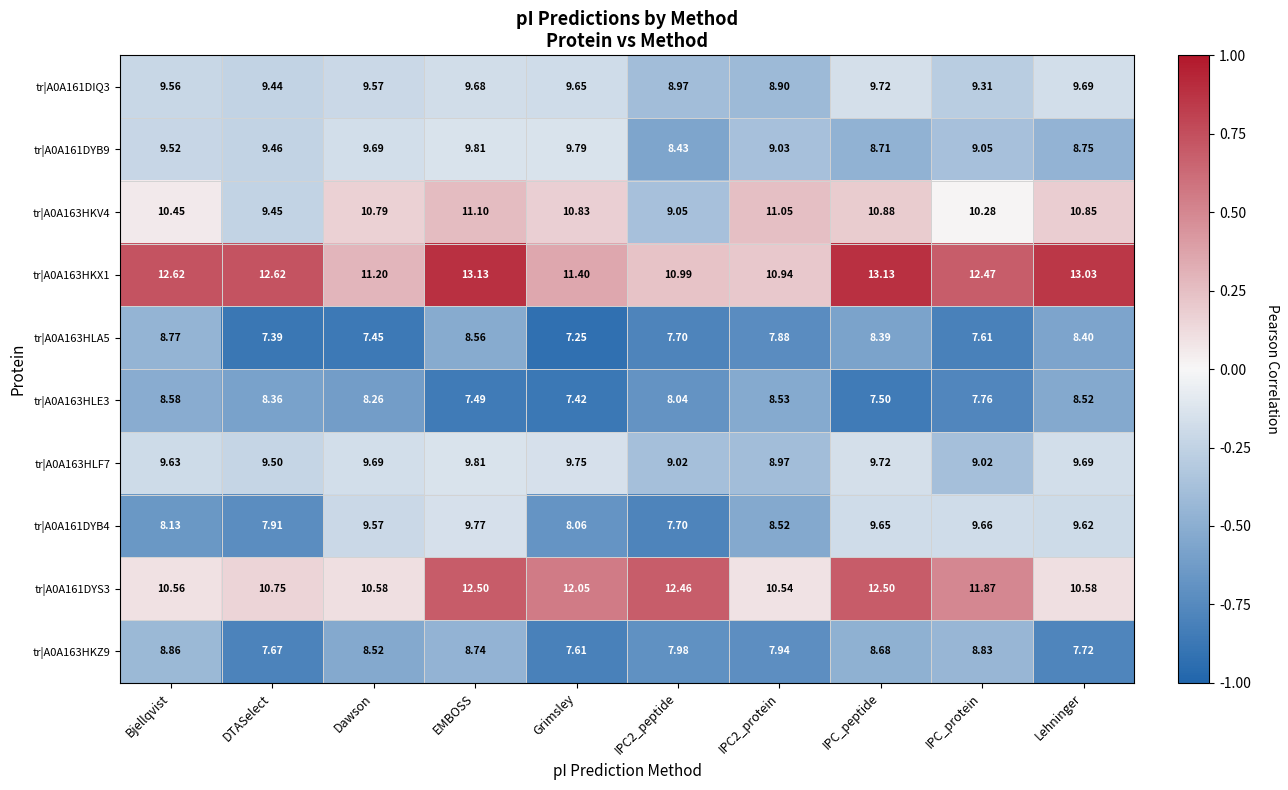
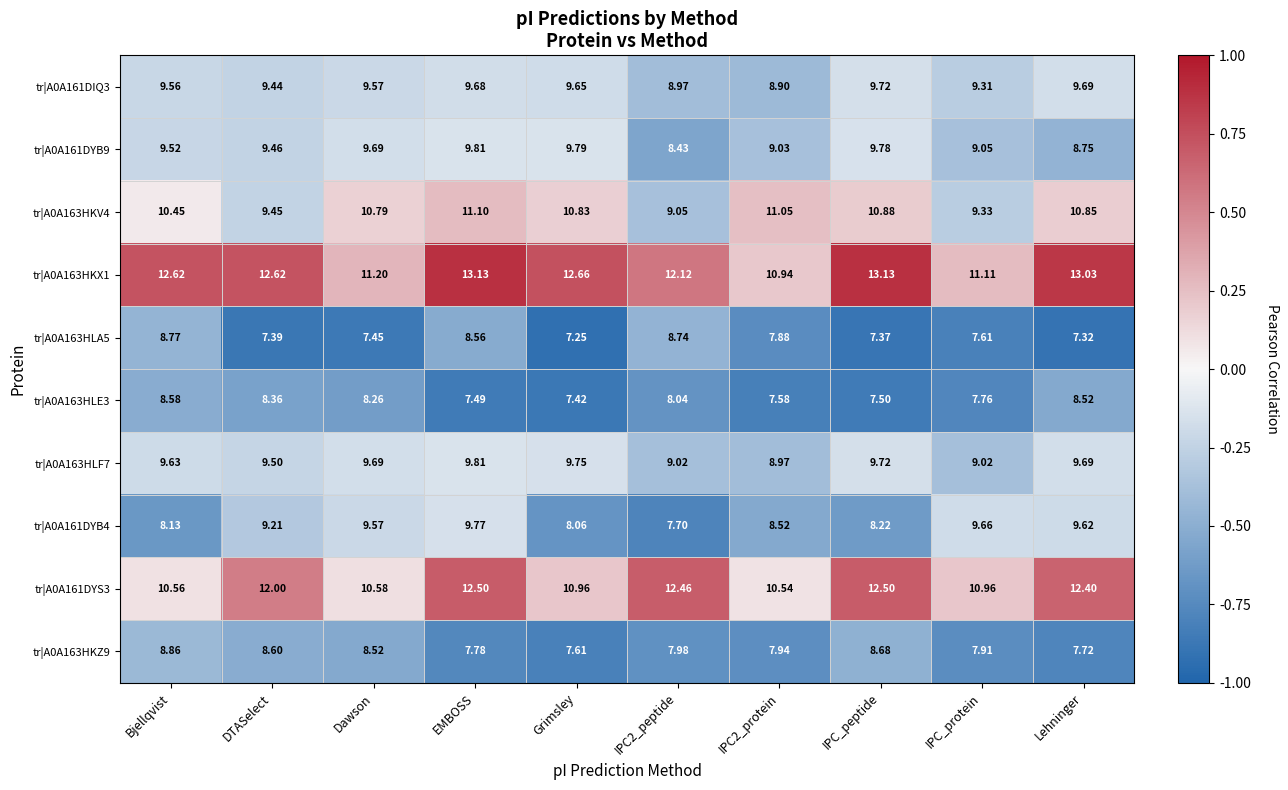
tr|A0A161DYB9, IPC_peptide: 8.71 -> 9.78
tr|A0A163HKV4, IPC_protein: 10.28 -> 9.33
tr|A0A163HKX1, Grimsley: 11.40 -> 12.66
tr|A0A163HKX1, IPC2_peptide: 10.99 -> 12.12
tr|A0A163HKX1, IPC_protein: 12.47 -> 11.11
tr|A0A163HLA5, IPC2_peptide: 7.70 -> 8.74
tr|A0A163HLA5, IPC_peptide: 8.39 -> 7.37
tr|A0A163HLA5, Lehninger: 8.40 -> 7.32
tr|A0A163HLE3, IPC2_protein: 8.53 -> 7.58
tr|A0A161DYB4, DTASelect: 7.91 -> 9.21
tr|A0A161DYB4, IPC_peptide: 9.65 -> 8.22
tr|A0A161DYS3, DTASelect: 10.75 -> 12.00
tr|A0A161DYS3, Grimsley: 12.05 -> 10.96
tr|A0A161DYS3, IPC_protein: 11.87 -> 10.96
tr|A0A161DYS3, Lehninger: 10.58 -> 12.40
tr|A0A163HKZ9, DTASelect: 7.67 -> 8.60
tr|A0A163HKZ9, EMBOSS: 8.74 -> 7.78
tr|A0A163HKZ9, IPC_protein: 8.83 -> 7.91
